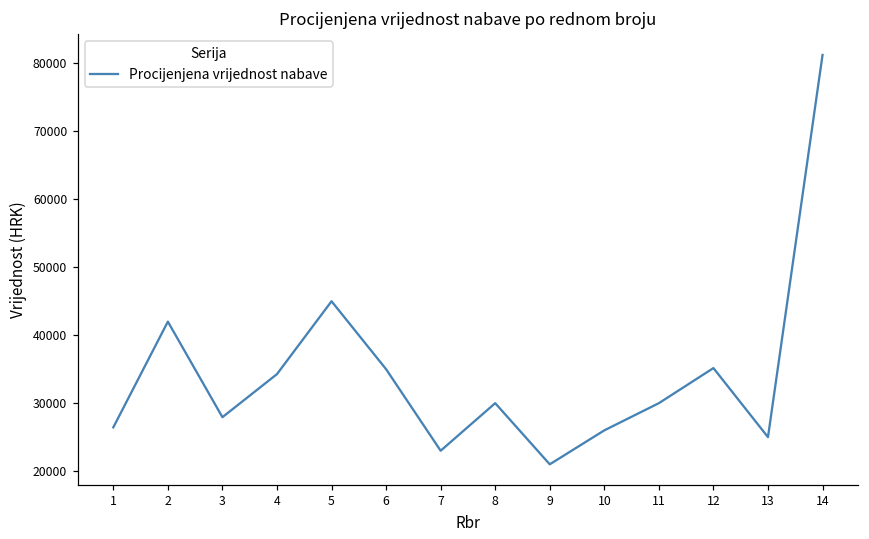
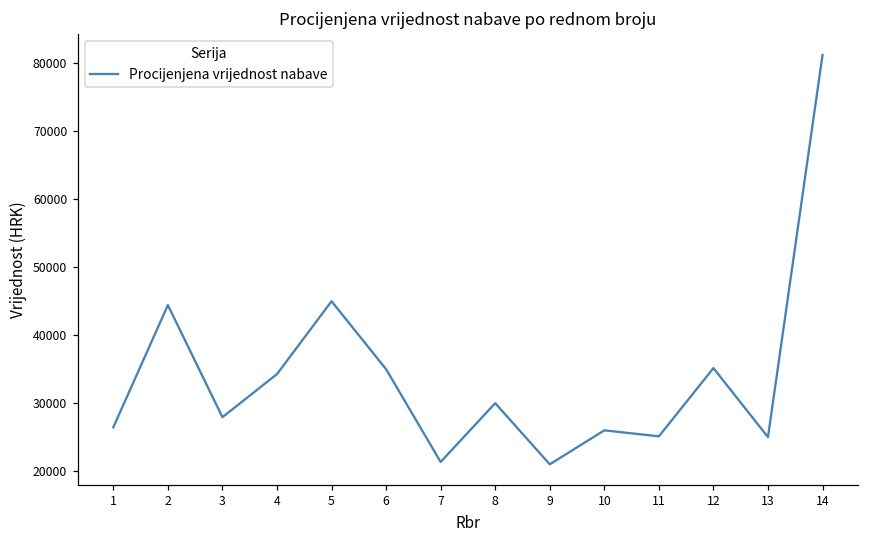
2: 42000 -> 44000
7: 23000 -> 21000
11: 30000 -> 25000
